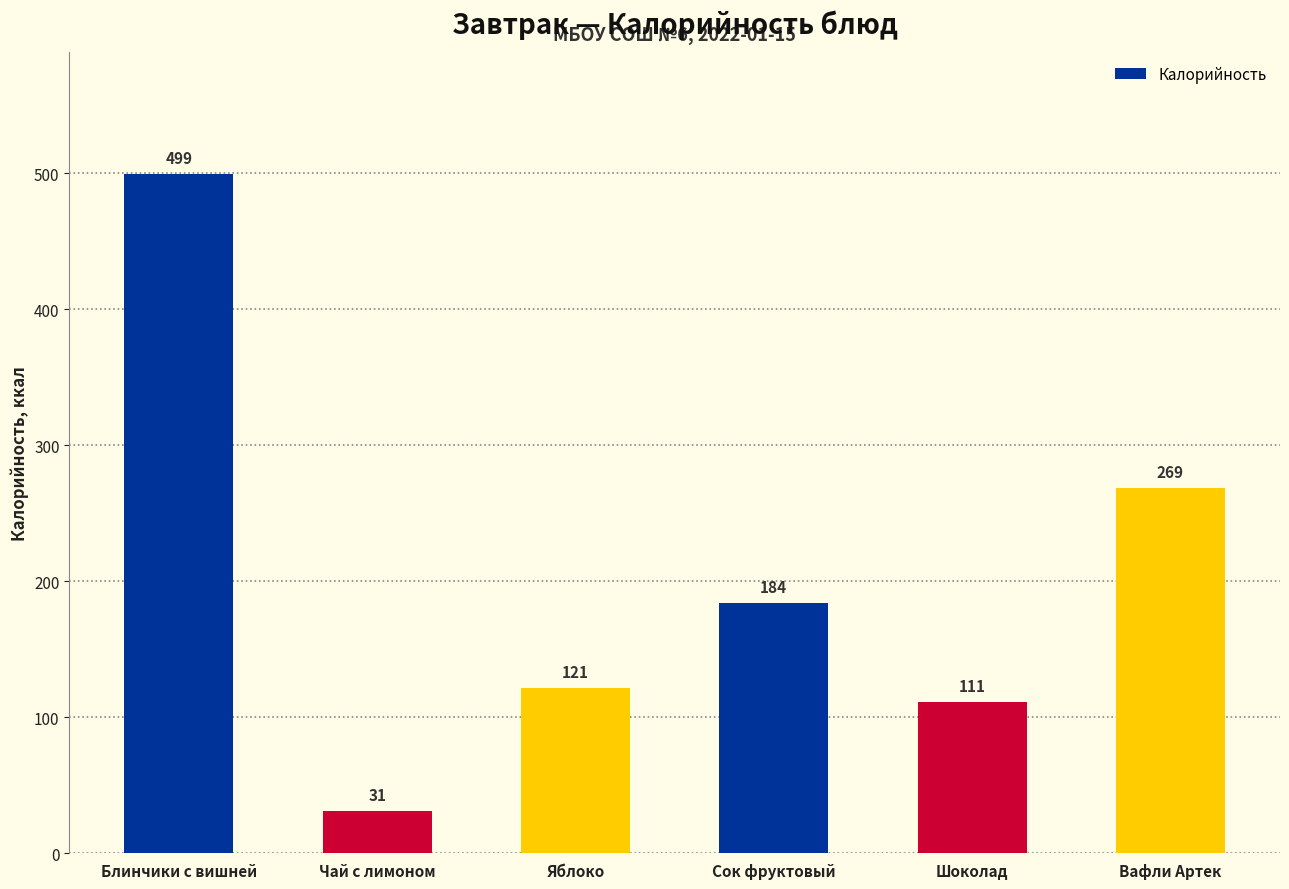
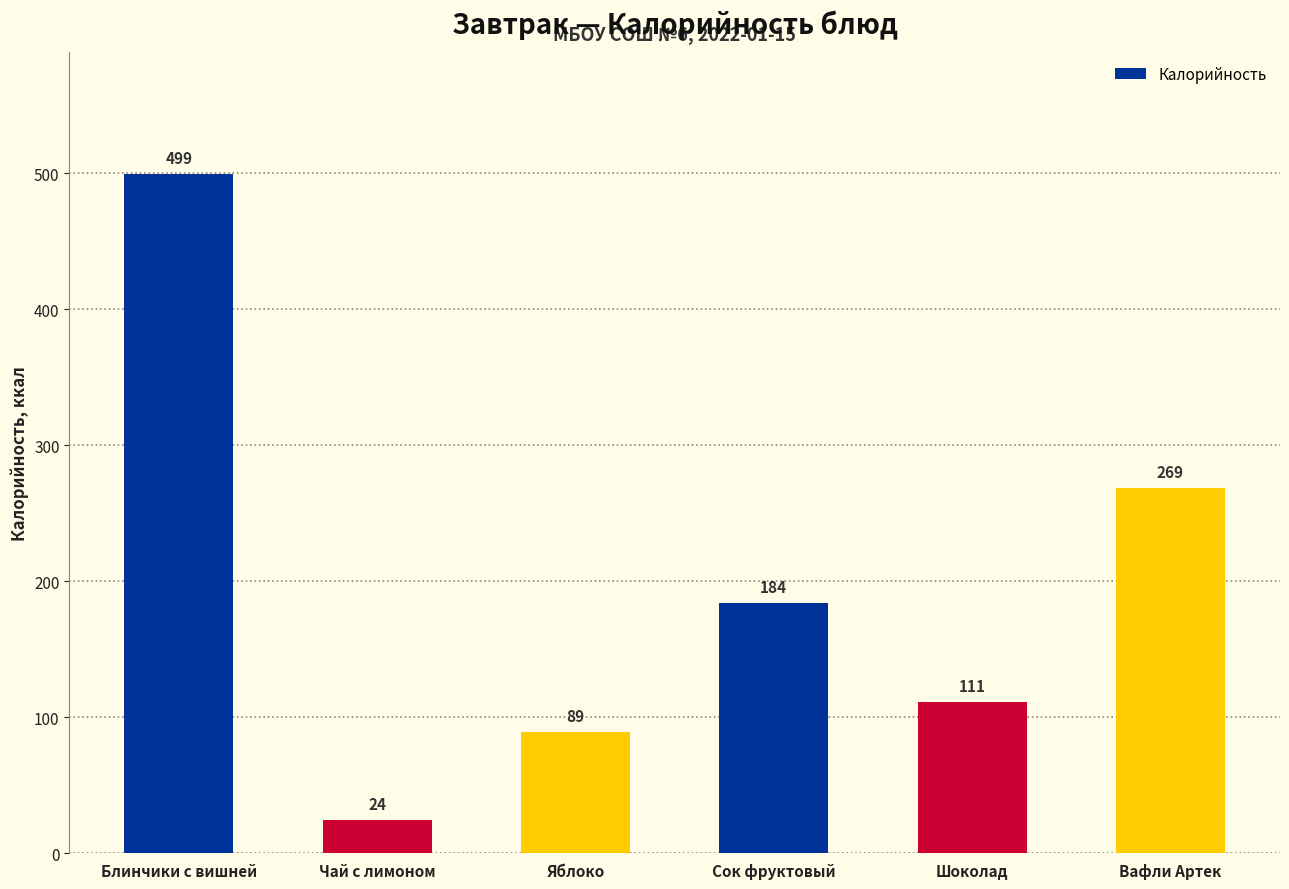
Чай с лимоном: 31 -> 24
Яблоко: 121 -> 89
